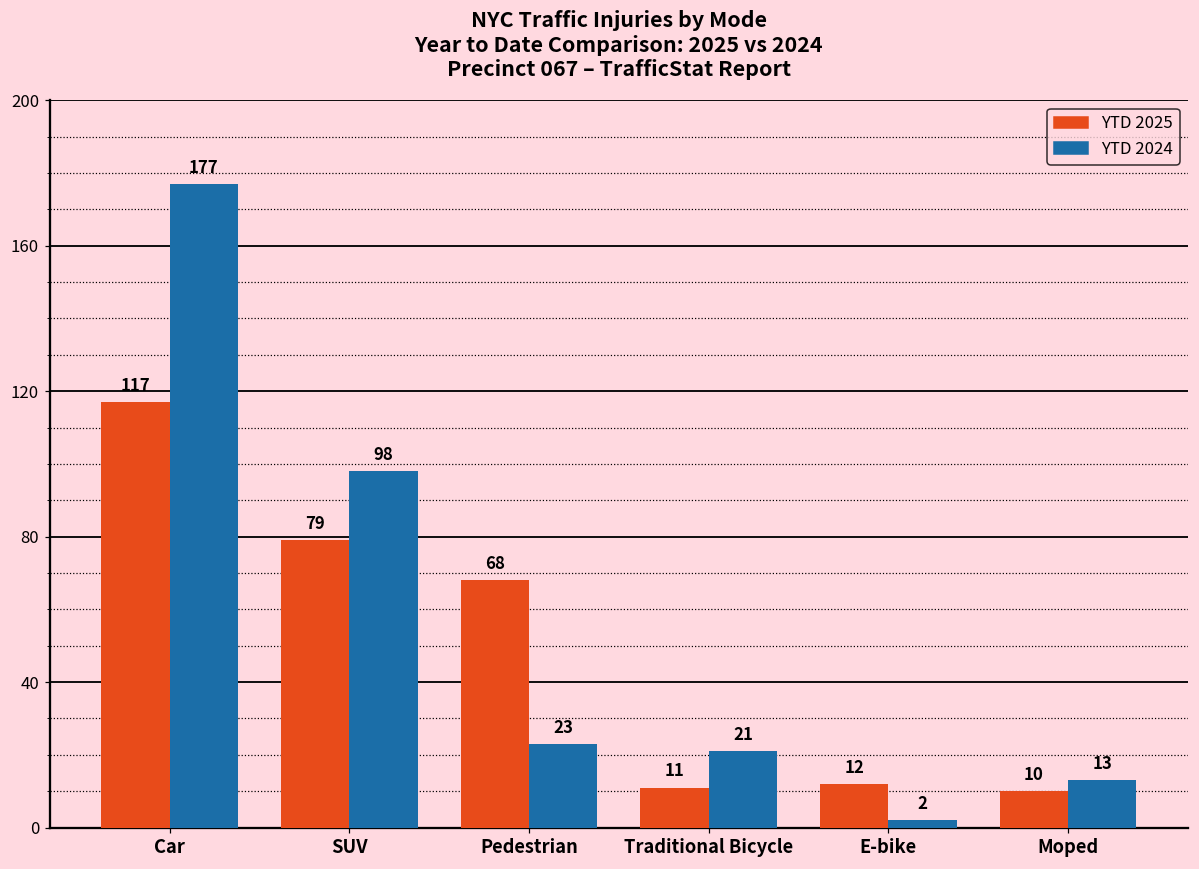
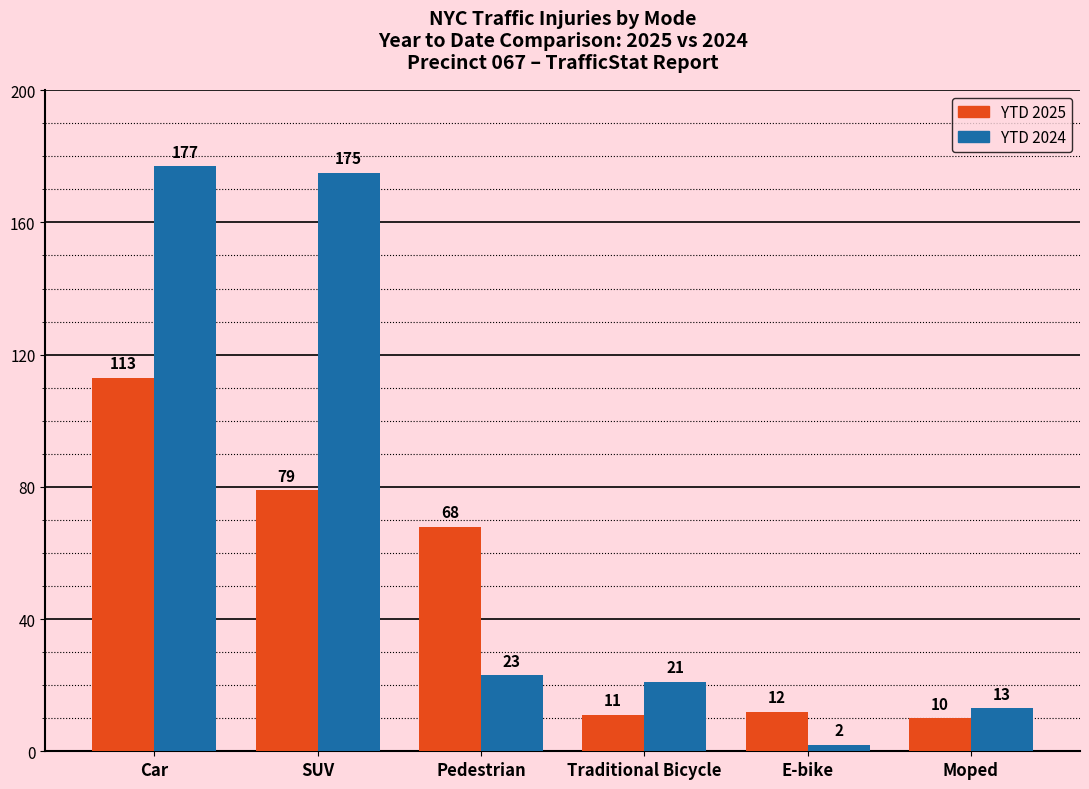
YTD 2025, Car: 117 -> 113
YTD 2024, SUV: 98 -> 175
